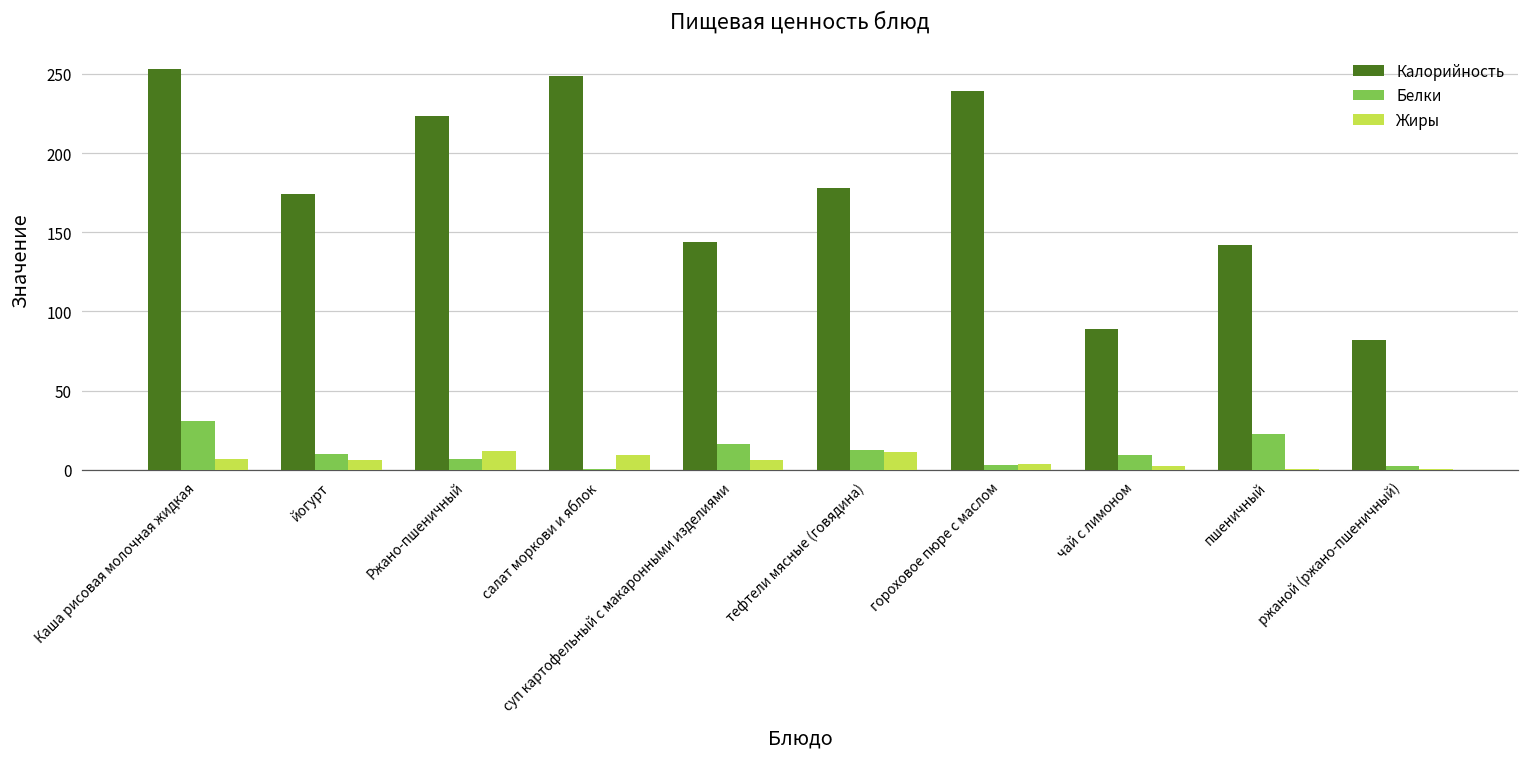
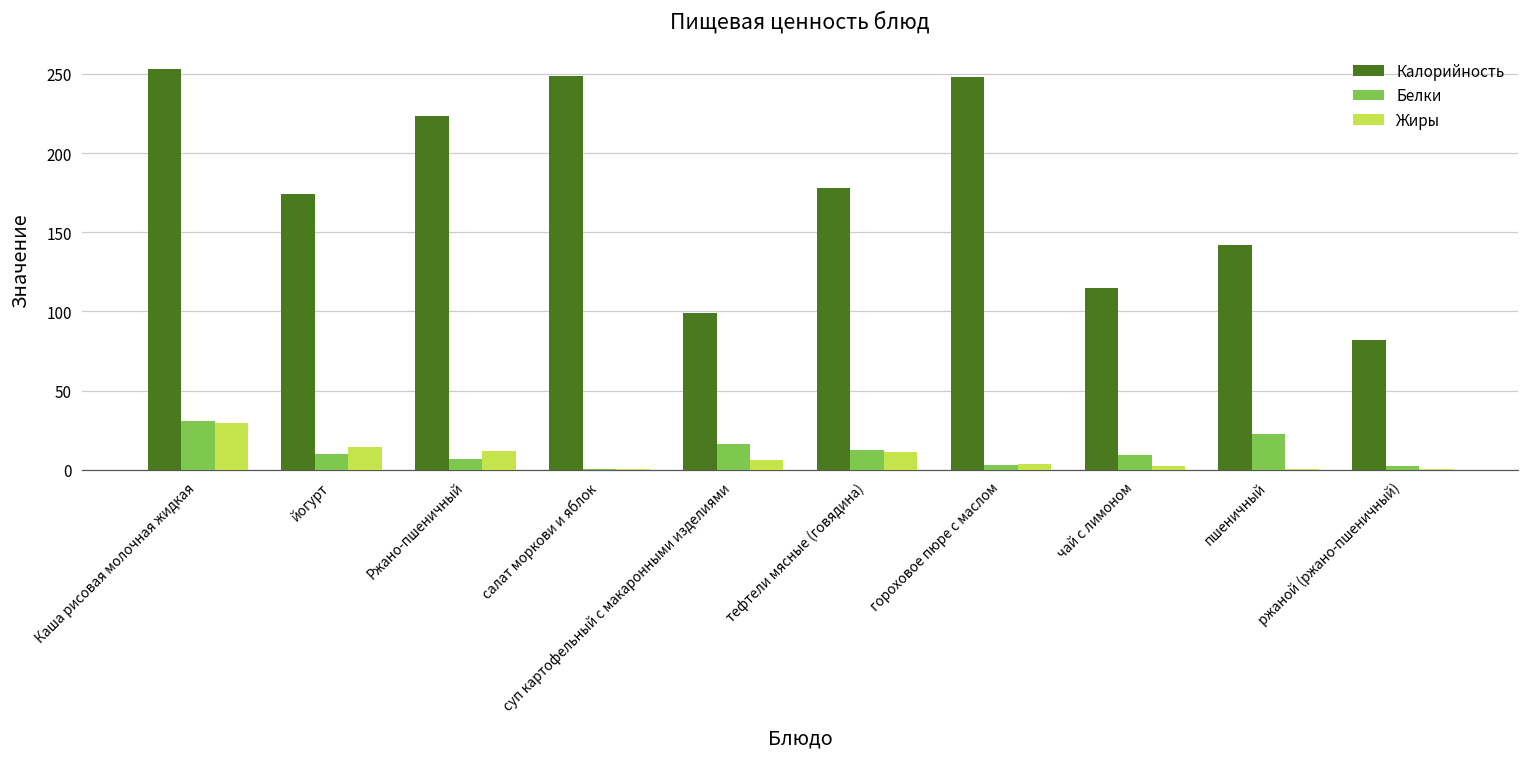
Жиры, Каша рисовая молочная жидкая: 7 -> 30
Жиры, йогурт: 6 -> 15
Жиры, салат моркови и яблок: 9 -> 0
Калорийность, суп картофельный с макаронными изделиями: 144 -> 99
Калорийность, гороховое пюре с маслом: 239 -> 248
Калорийность, чай с лимоном: 89 -> 115
